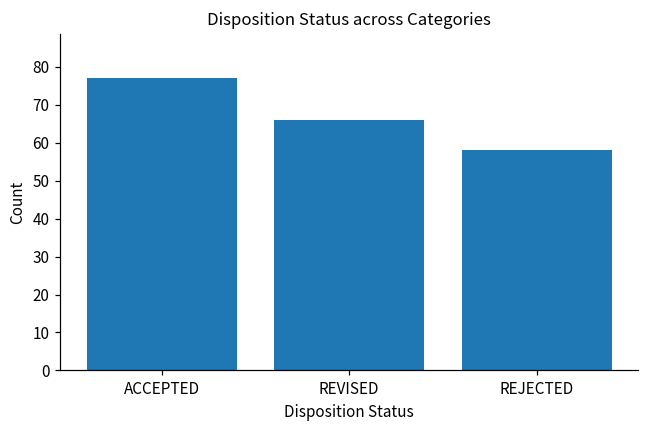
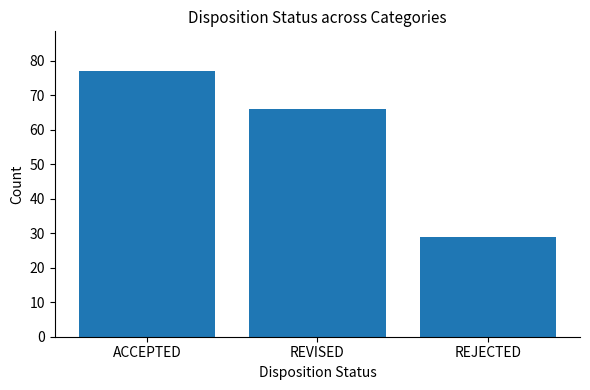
REJECTED: 58 -> 29
